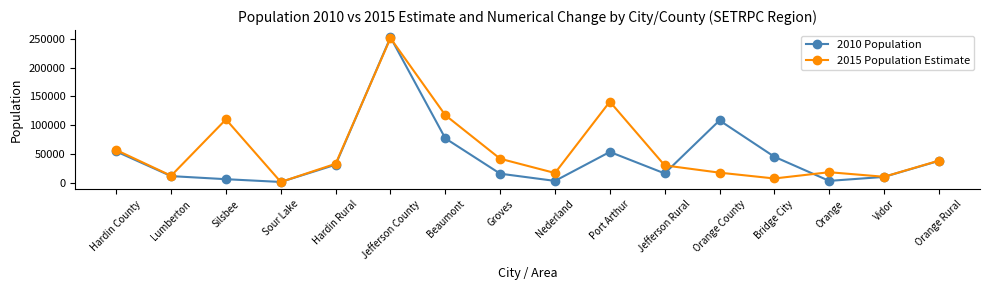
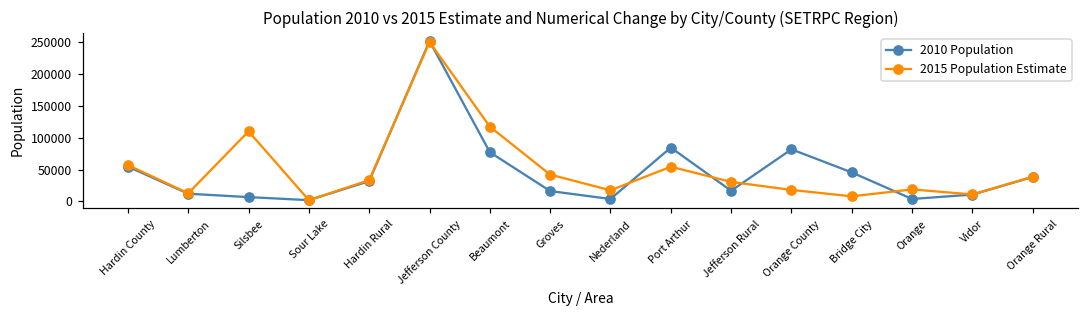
2010 Population, Port Arthur: 50000 -> 80000
2015 Population Estimate, Port Arthur: 140000 -> 50000
2010 Population, Orange County: 110000 -> 80000
